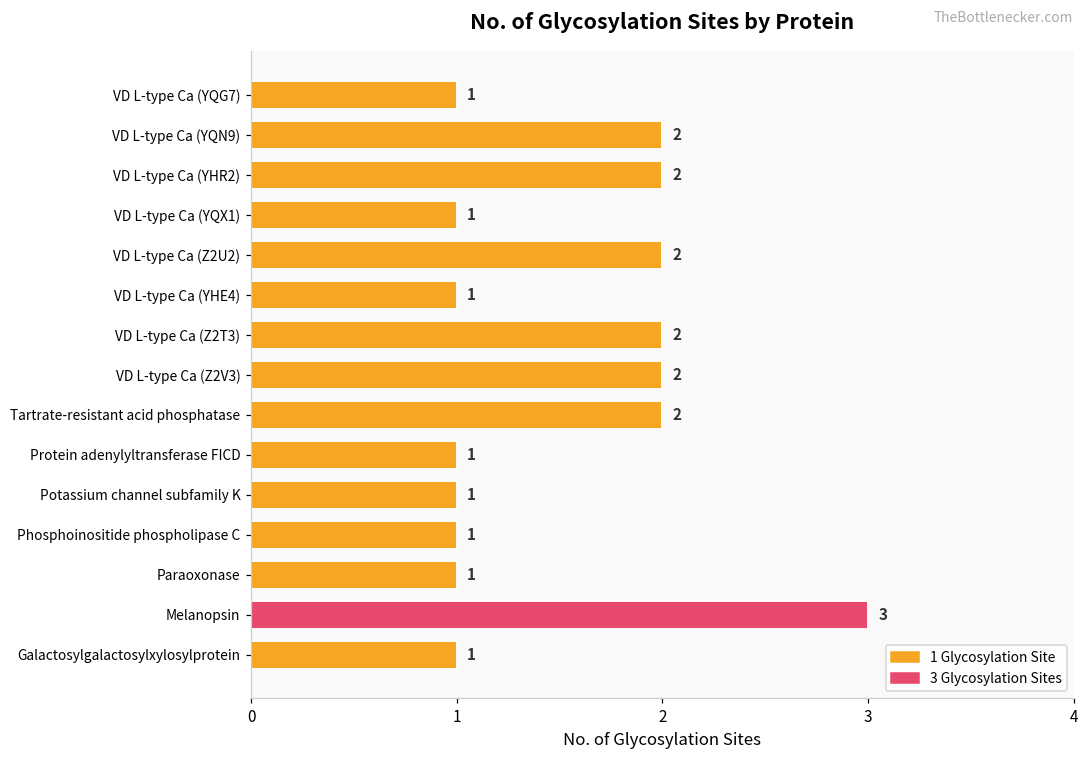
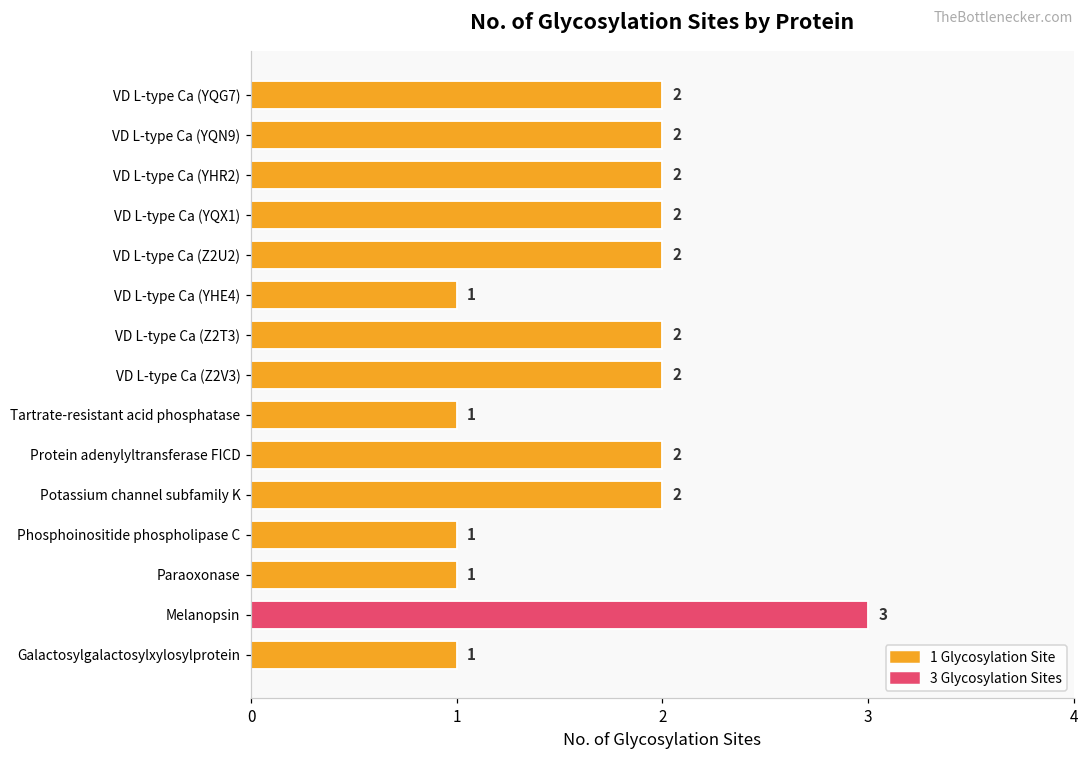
VD L-type Ca (YQG7): 1 -> 2
VD L-type Ca (YQX1): 1 -> 2
Tartrate-resistant acid phosphatase: 2 -> 1
Protein adenylyltransferase FICD: 1 -> 2
Potassium channel subfamily K: 1 -> 2
